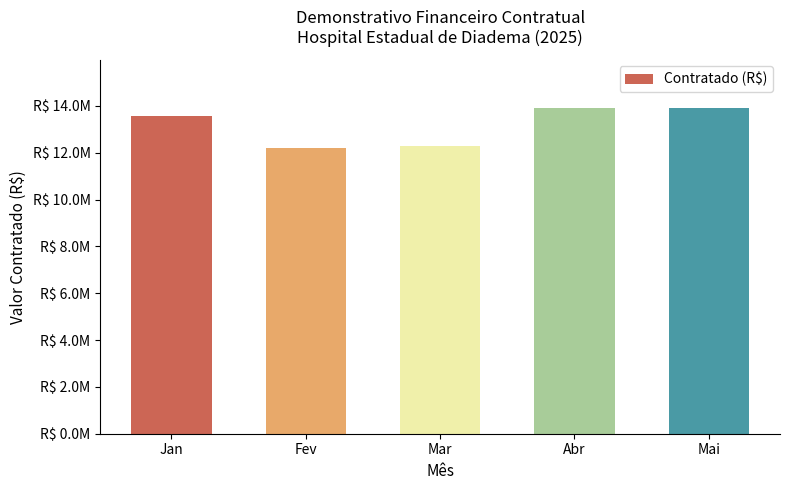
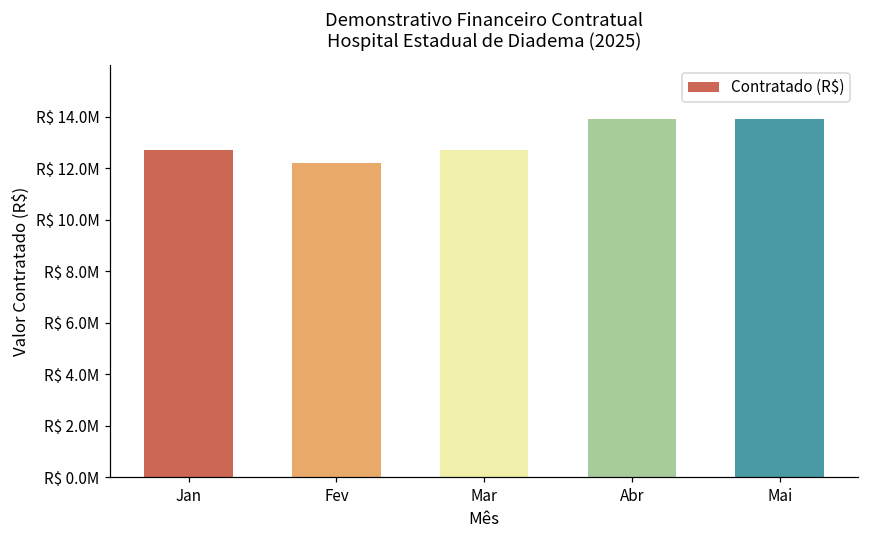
Jan: R$ 13600000 -> R$ 12700000
Mar: R$ 12300000 -> R$ 12700000
